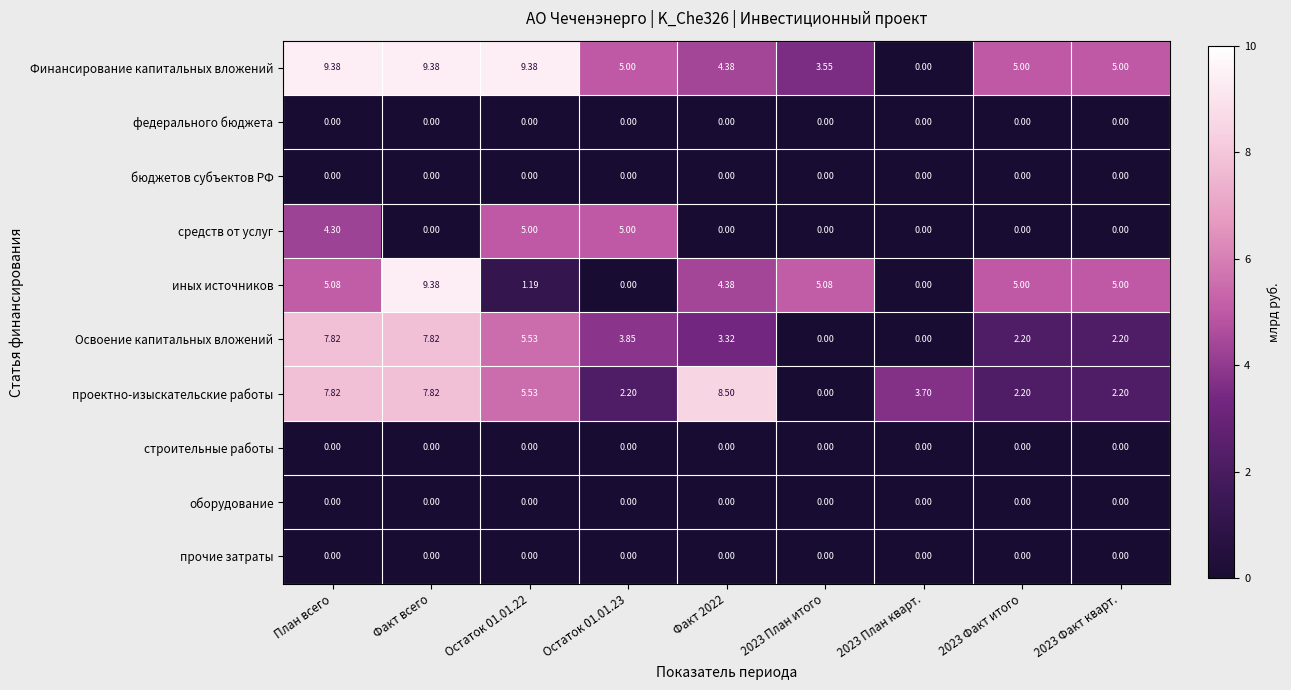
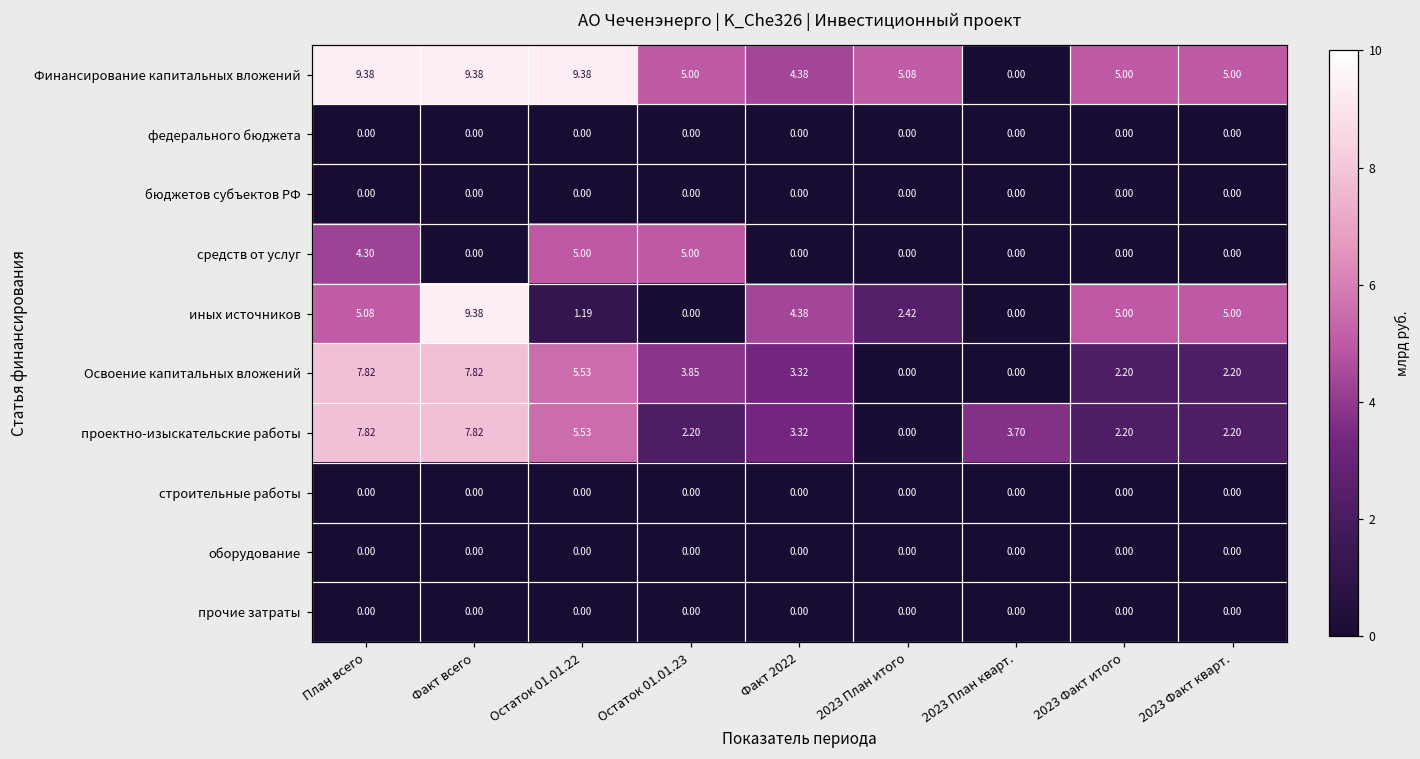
Финансирование капитальных вложений, 2023 План итого: 3.55 -> 5.08
иных источников, 2023 План итого: 5.08 -> 2.42
проектно-изыскательские работы, Факт 2022: 8.50 -> 3.32
